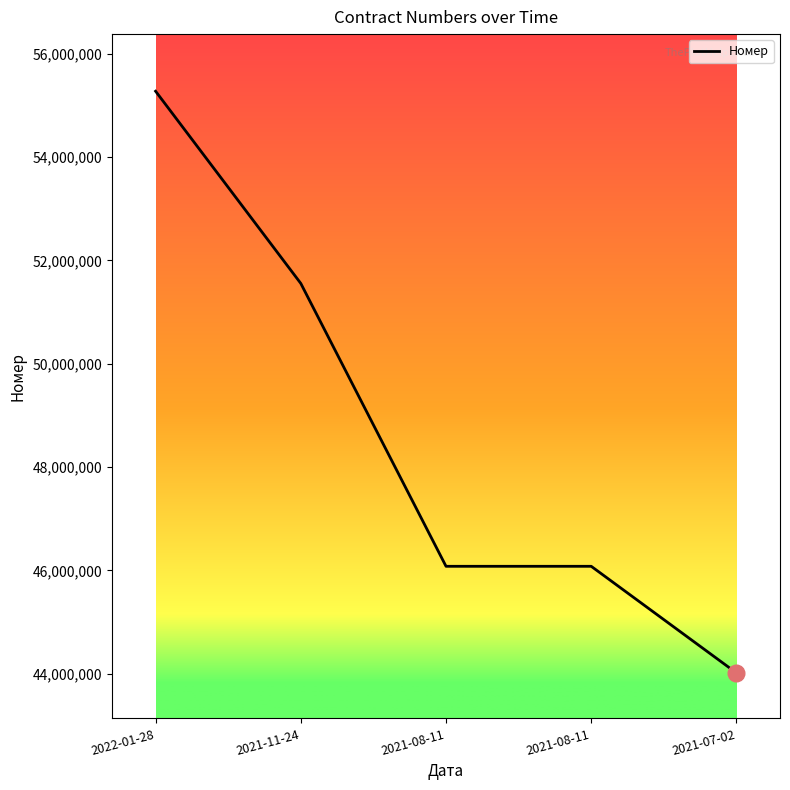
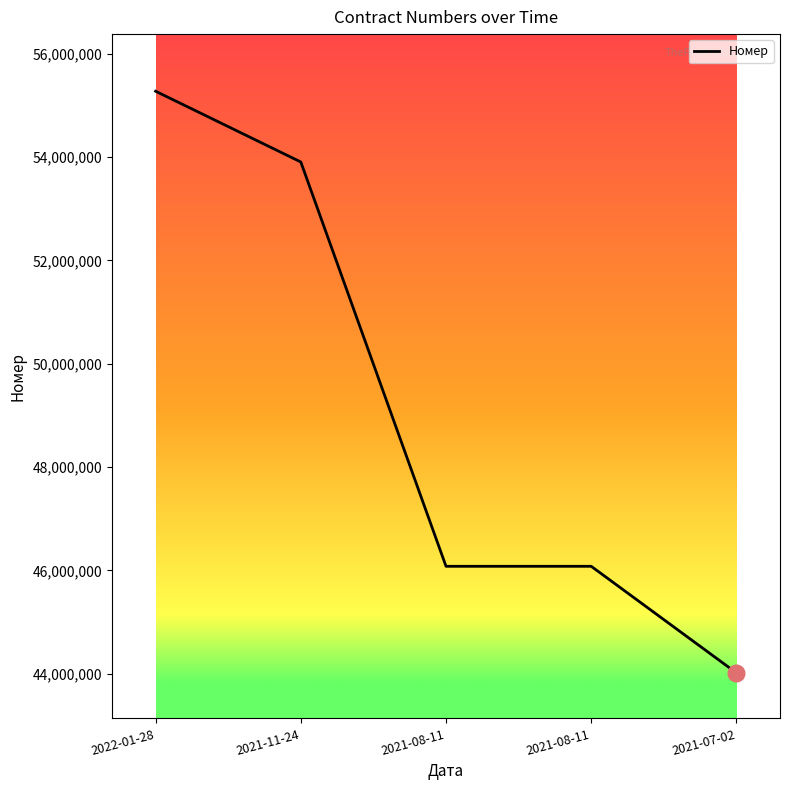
Номер, 2021-11-24: 51,600,000 -> 53,900,000
